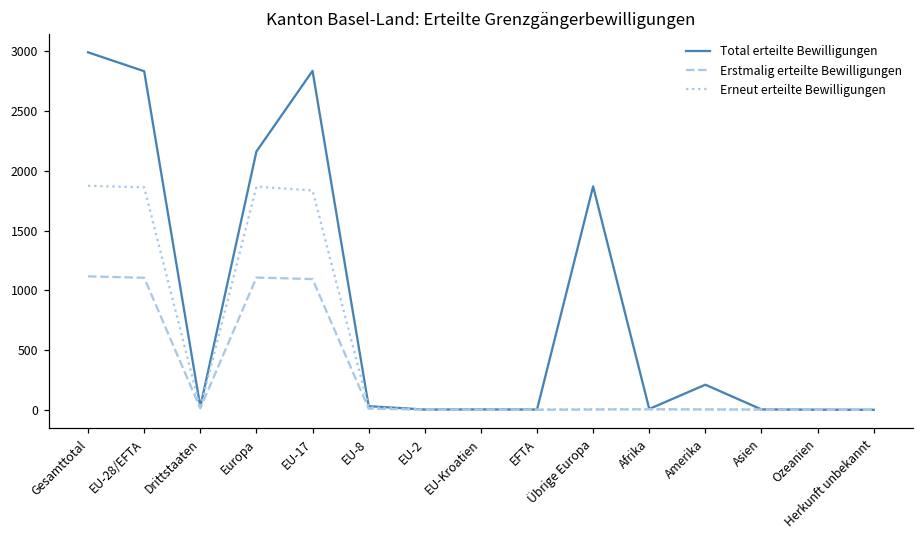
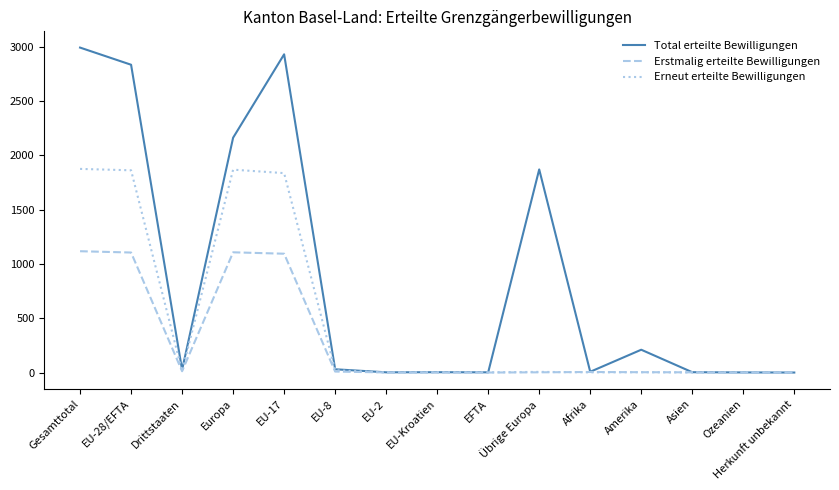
Total erteilte Bewilligungen, EU-17: 2840 -> 2930
